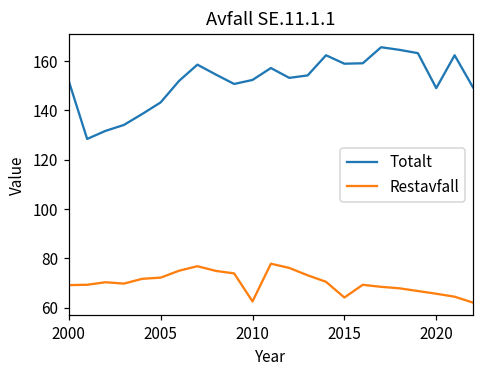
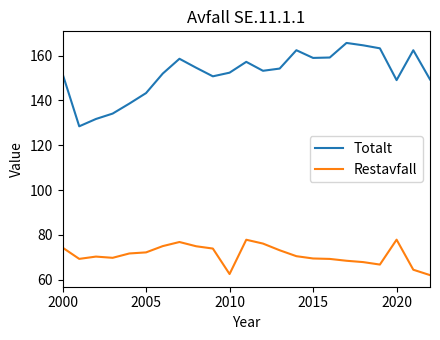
Restavfall, 2000: 69 -> 74
Restavfall, 2015: 64 -> 70
Restavfall, 2020: 66 -> 78
